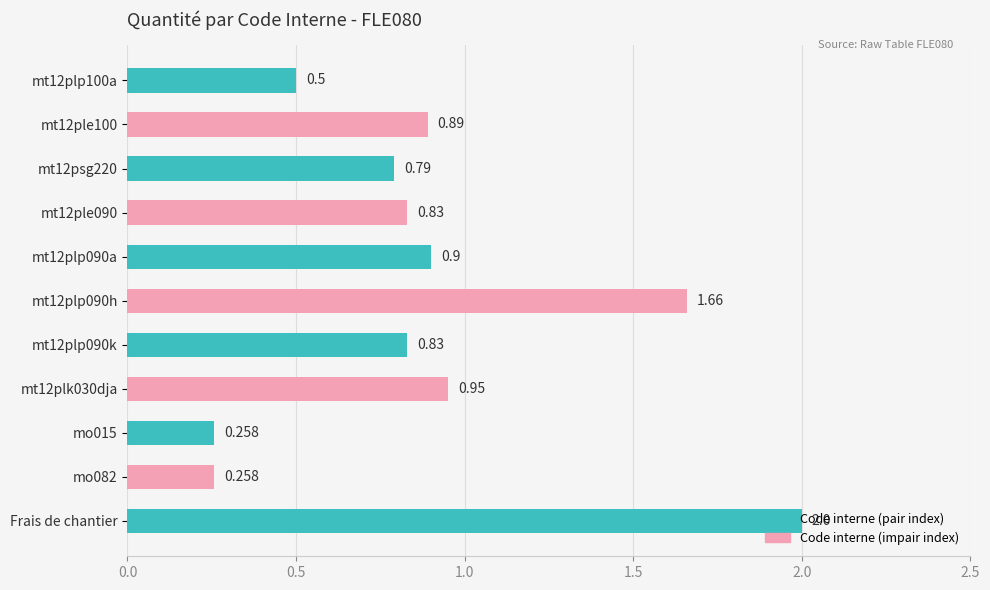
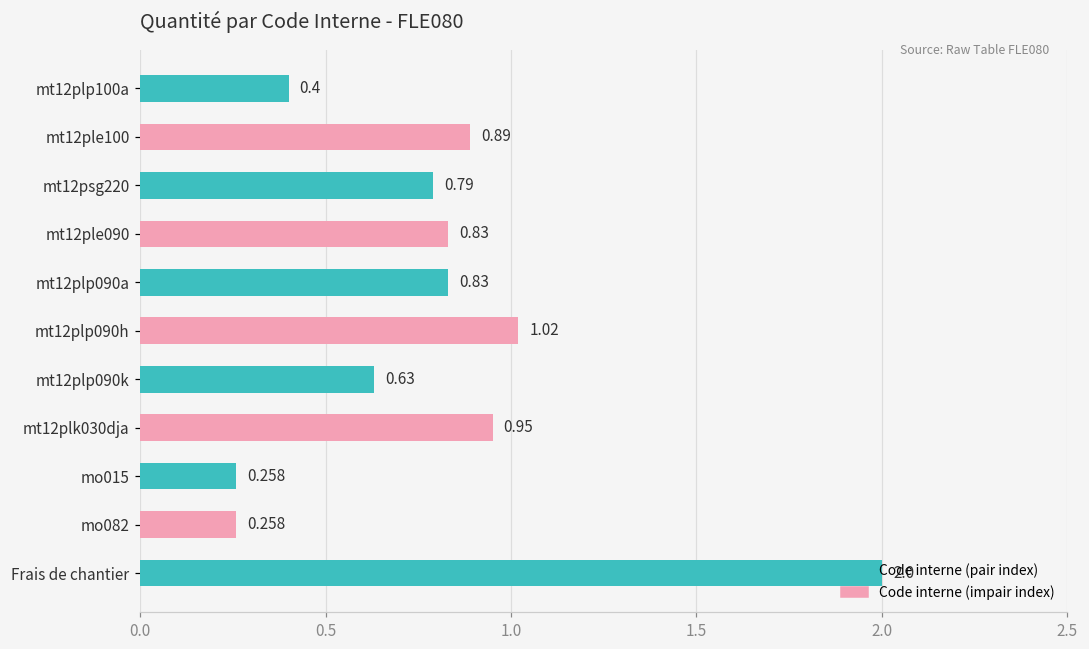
mt12plp100a: 0.5 -> 0.4
mt12plp090a: 0.9 -> 0.83
mt12plp090h: 1.66 -> 1.02
mt12plp090k: 0.83 -> 0.63
